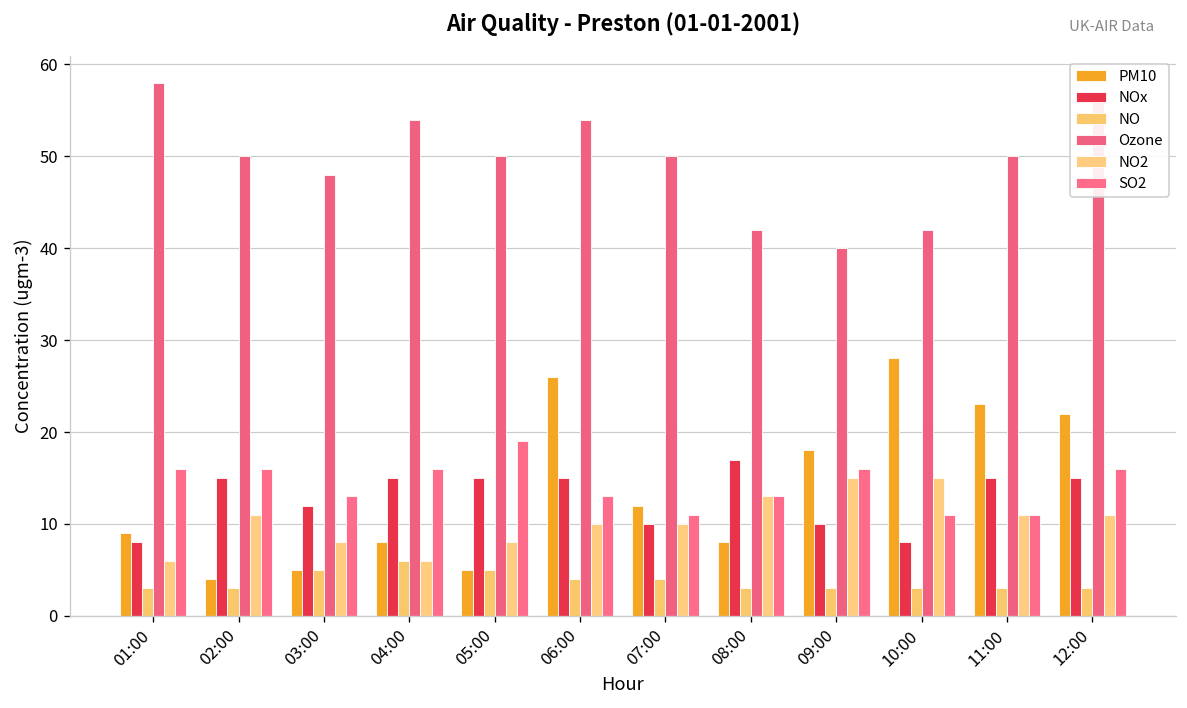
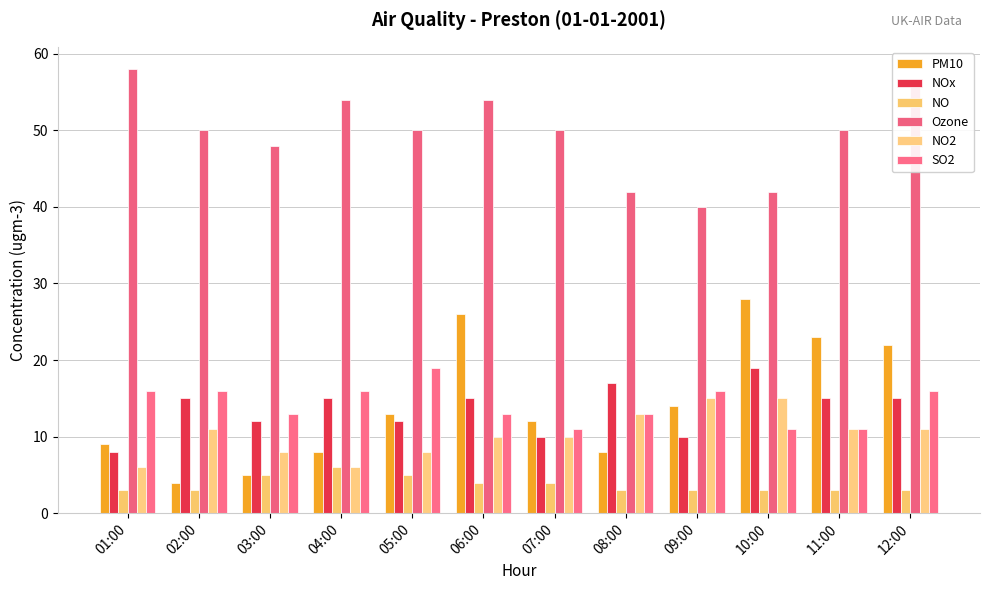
PM10, 05:00: 5 -> 13
NOx, 05:00: 15 -> 12
PM10, 09:00: 18 -> 14
NOx, 10:00: 8 -> 19
